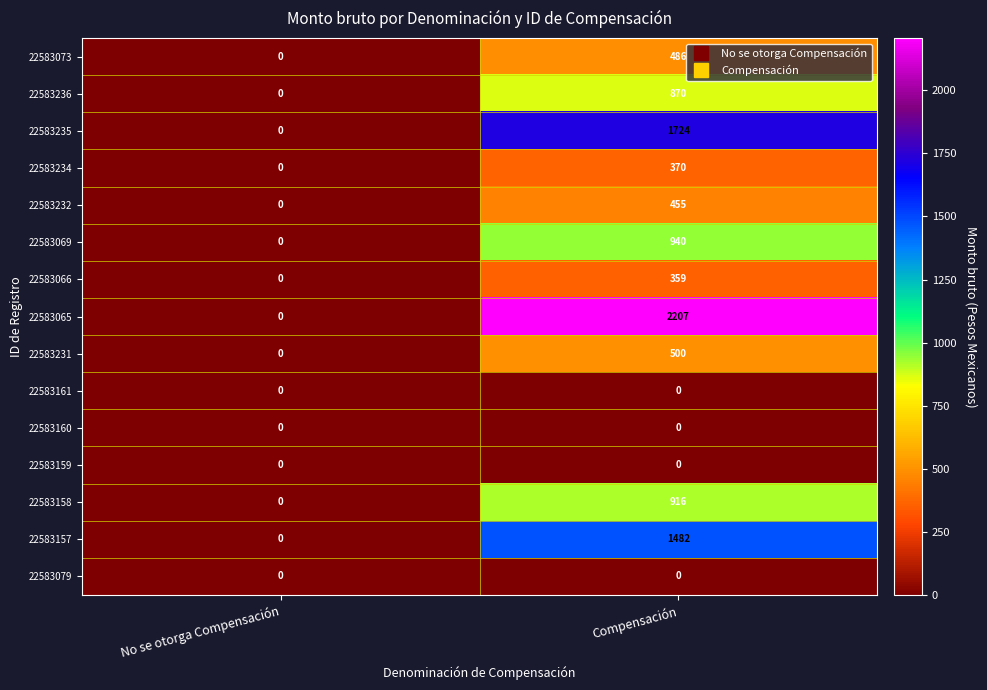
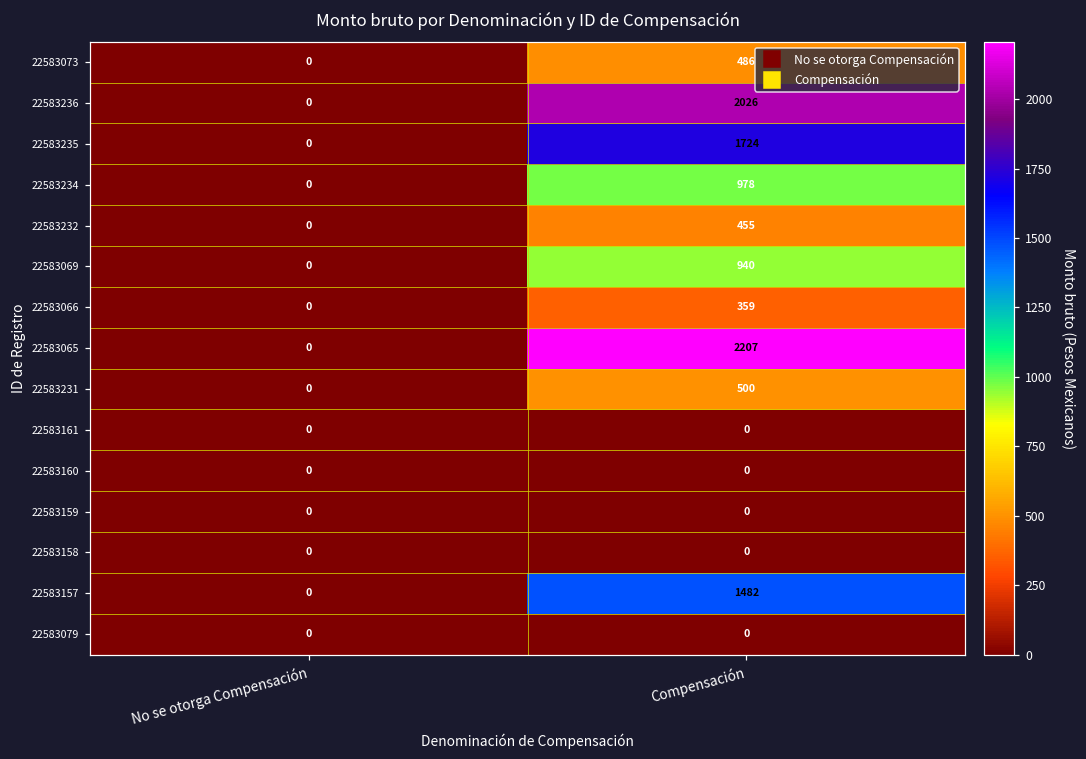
22583236, Compensación: 870 -> 2026
22583234, Compensación: 370 -> 978
22583158, Compensación: 916 -> 0
